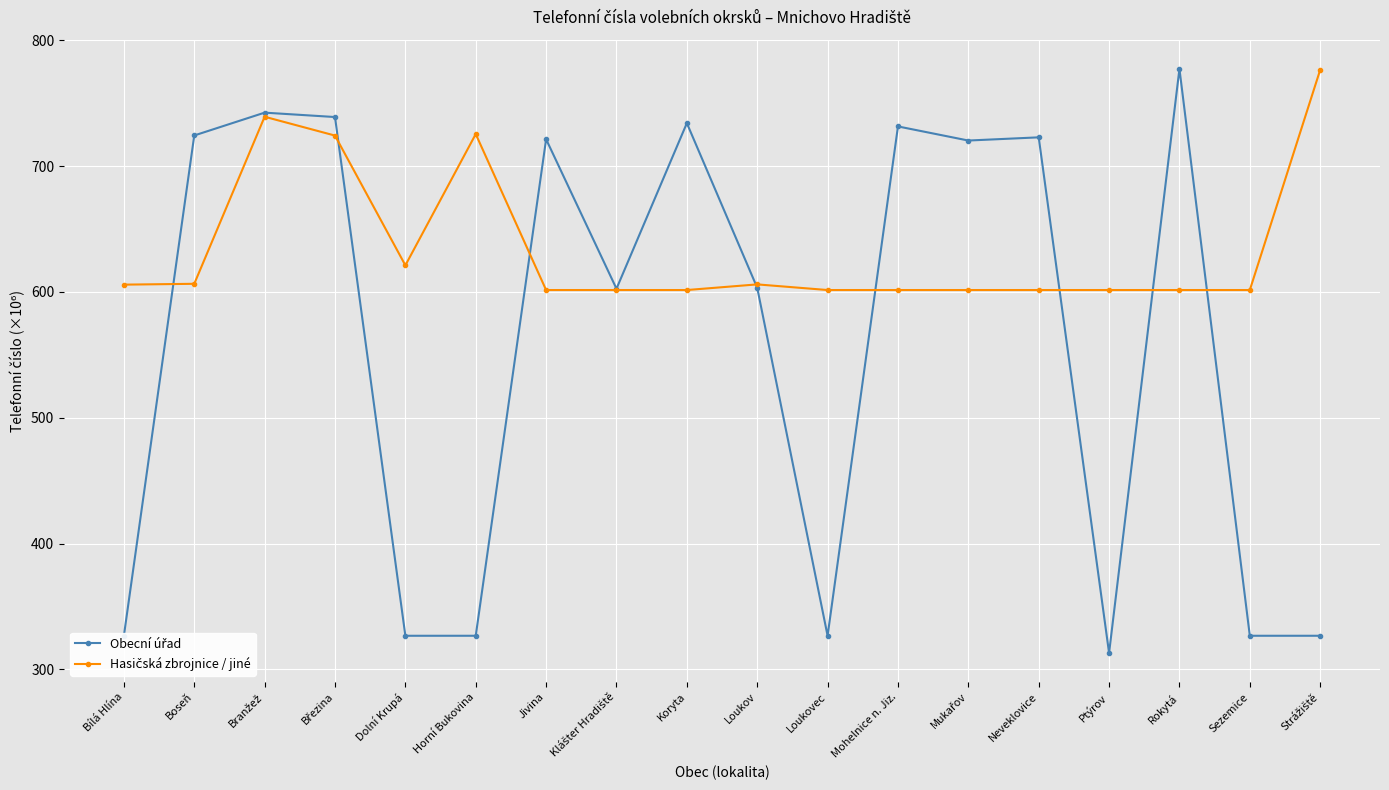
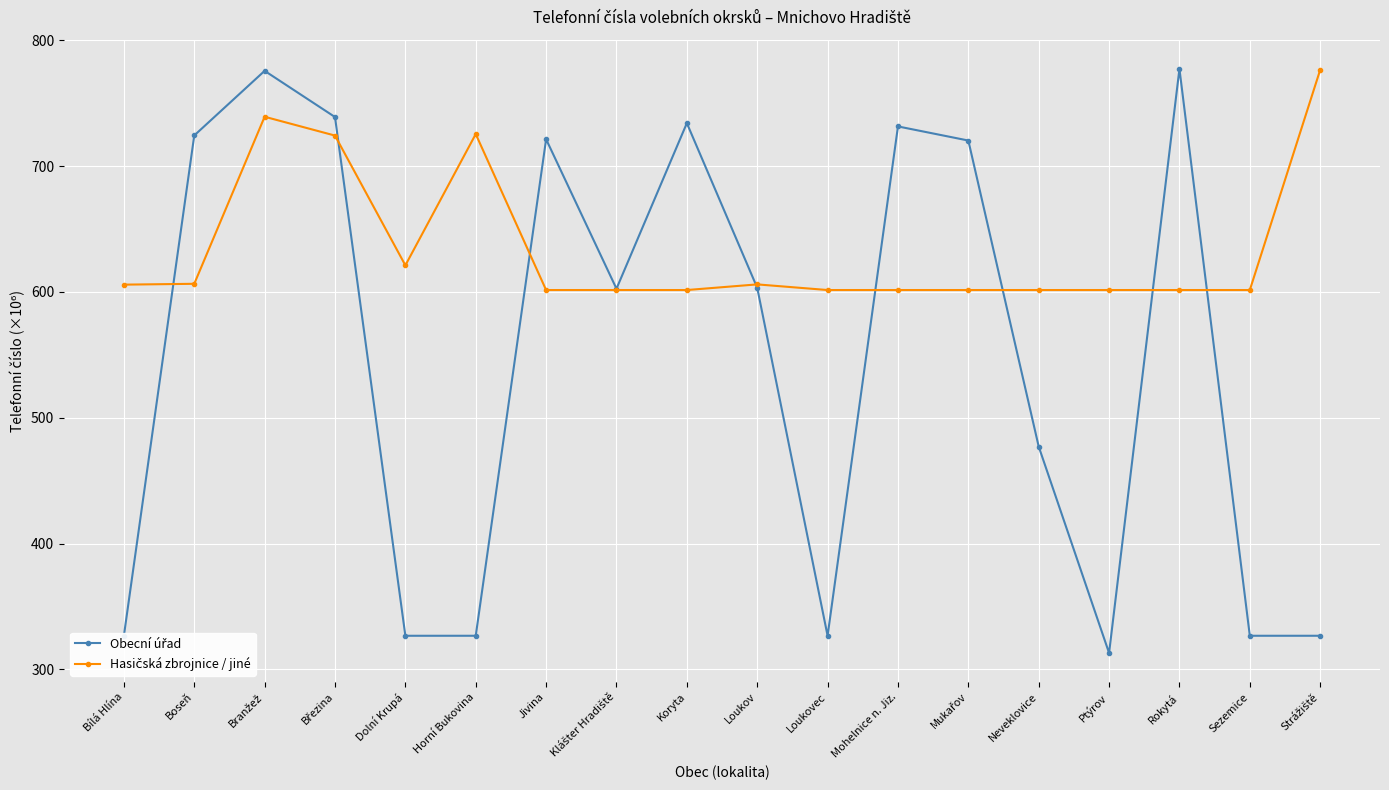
Obecní úřad, Branžež: 743 -> 776
Obecní úřad, Neveklovice: 723 -> 477
